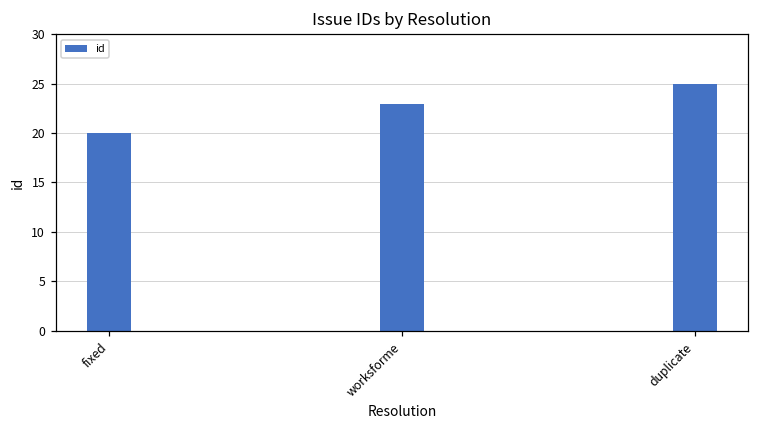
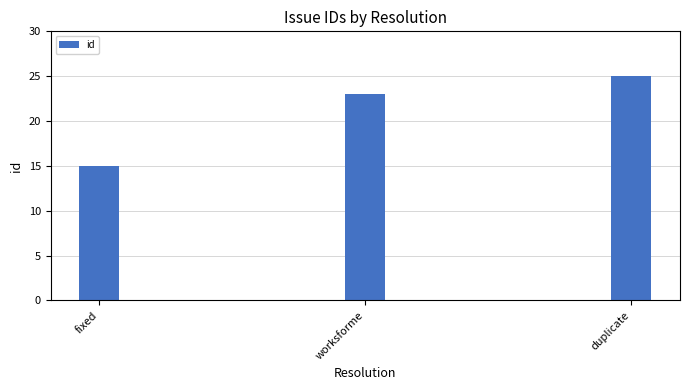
fixed: 20 -> 15
